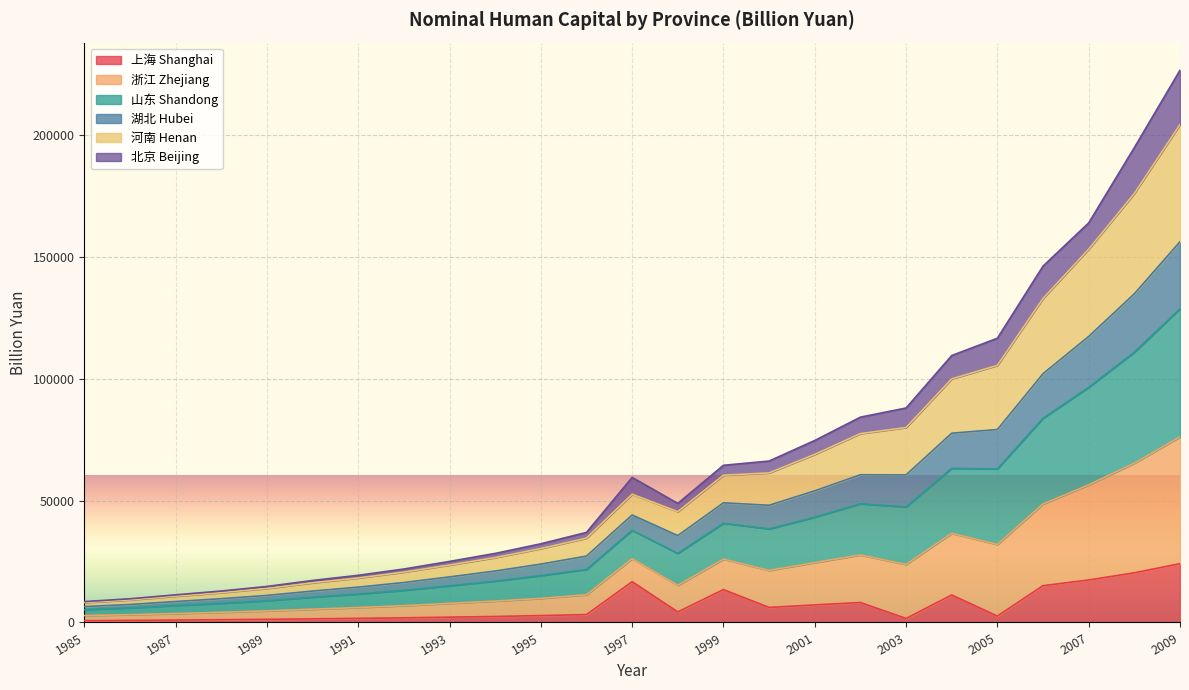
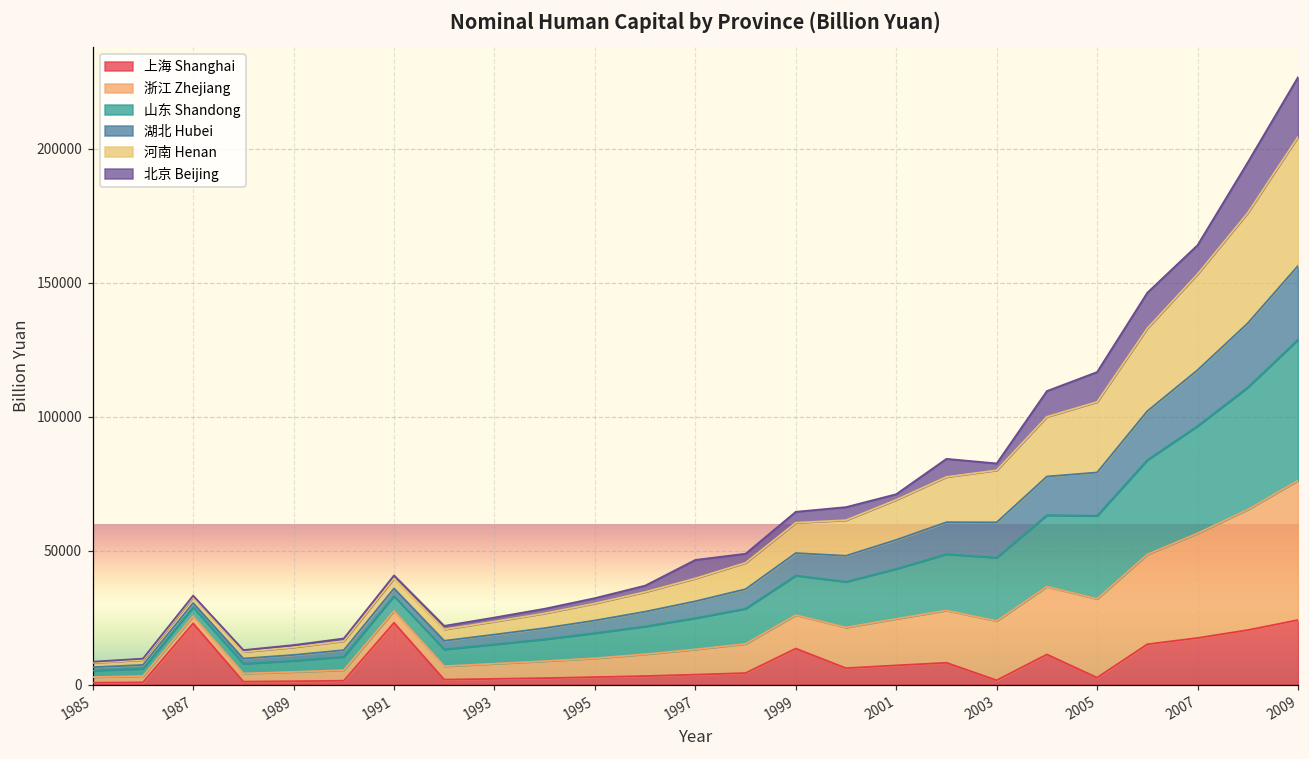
上海 Shanghai, 1987: 1000 -> 23000
上海 Shanghai, 1991: 2000 -> 23000
上海 Shanghai, 1997: 17000 -> 4000
北京 Beijing, 2001: 6000 -> 2000
北京 Beijing, 2003: 8000 -> 3000
